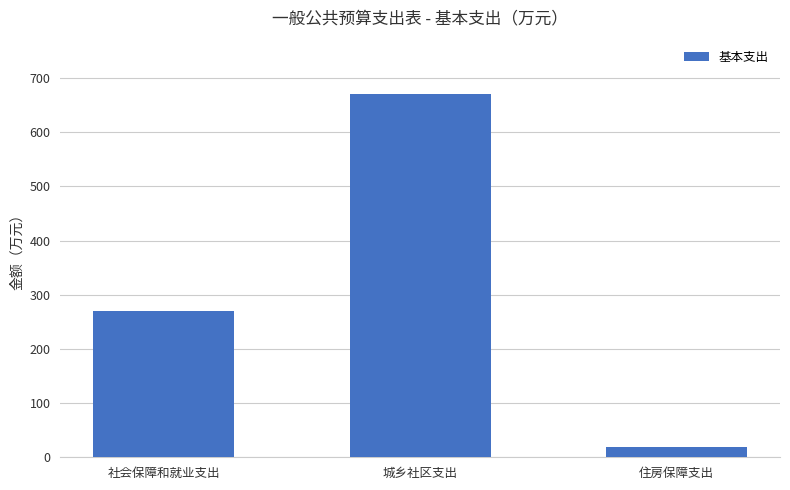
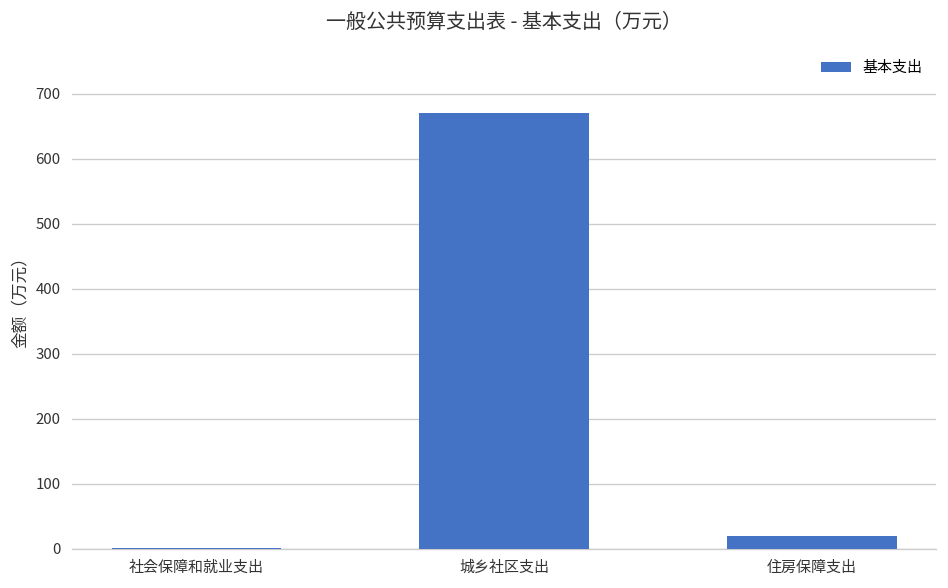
社会保障和就业支出: 270 -> 0
